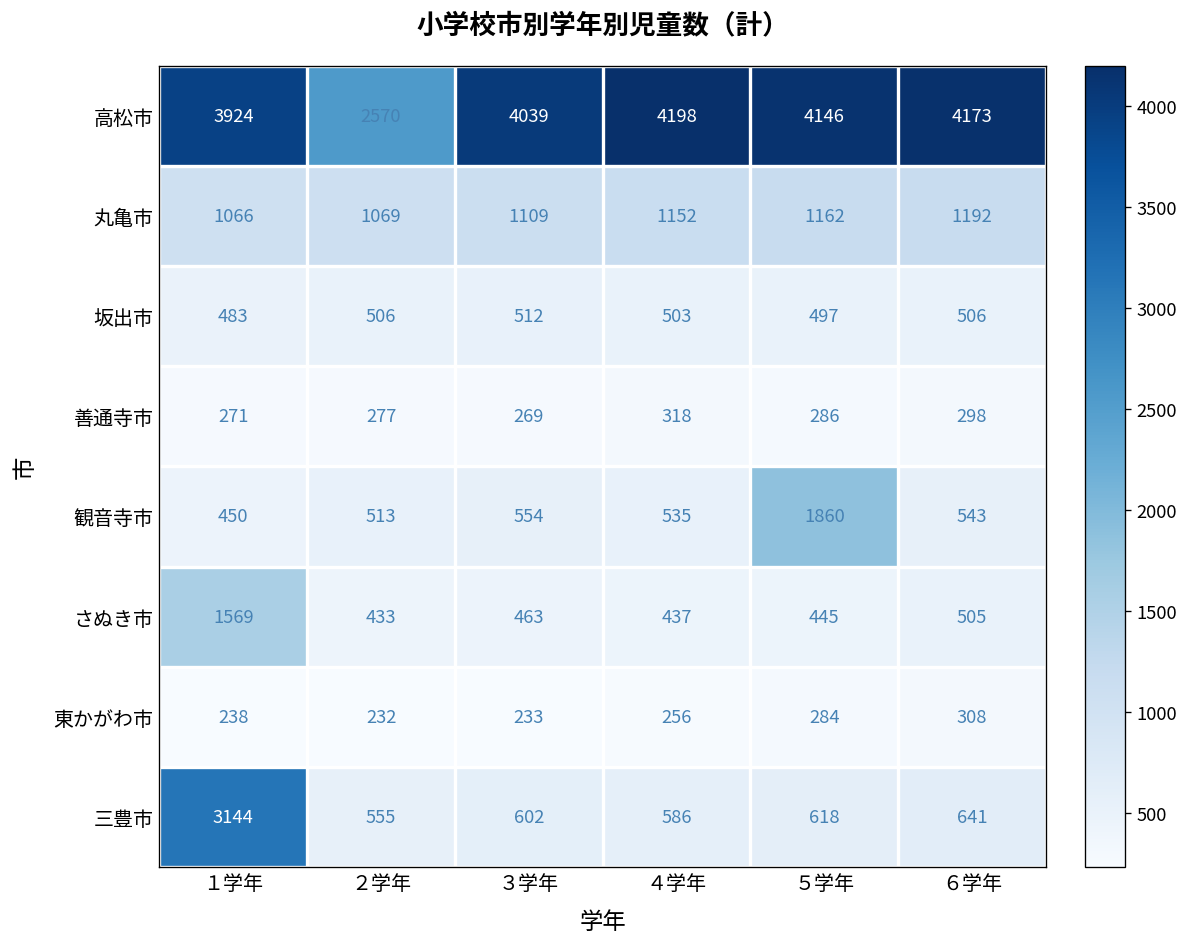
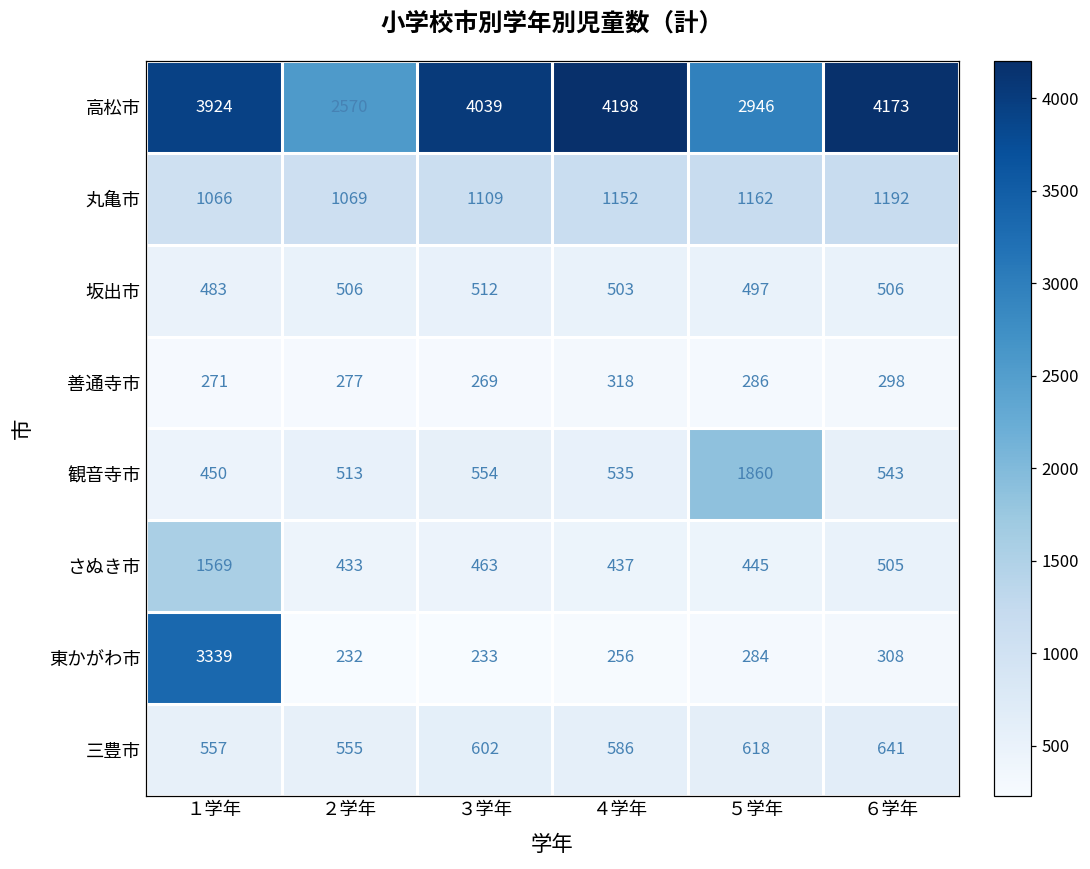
高松市, ５学年: 4146 -> 2946
東かがわ市, １学年: 238 -> 3339
三豊市, １学年: 3144 -> 557
